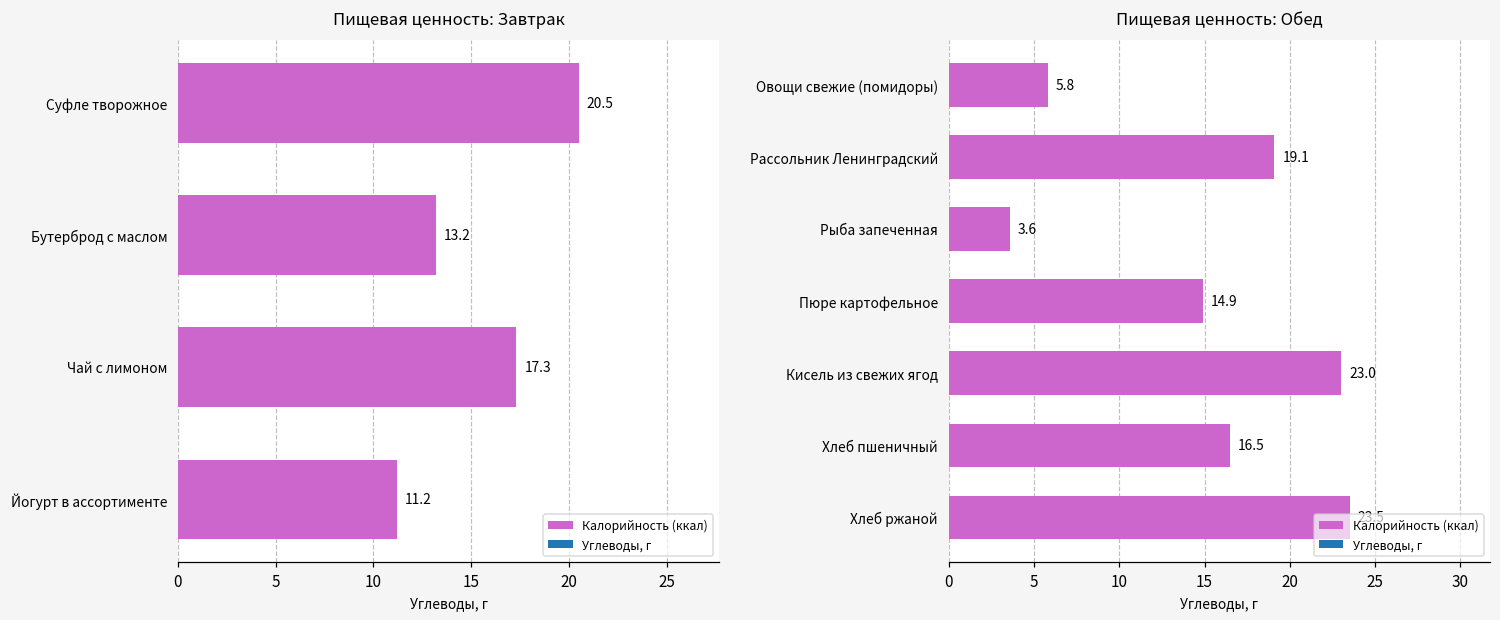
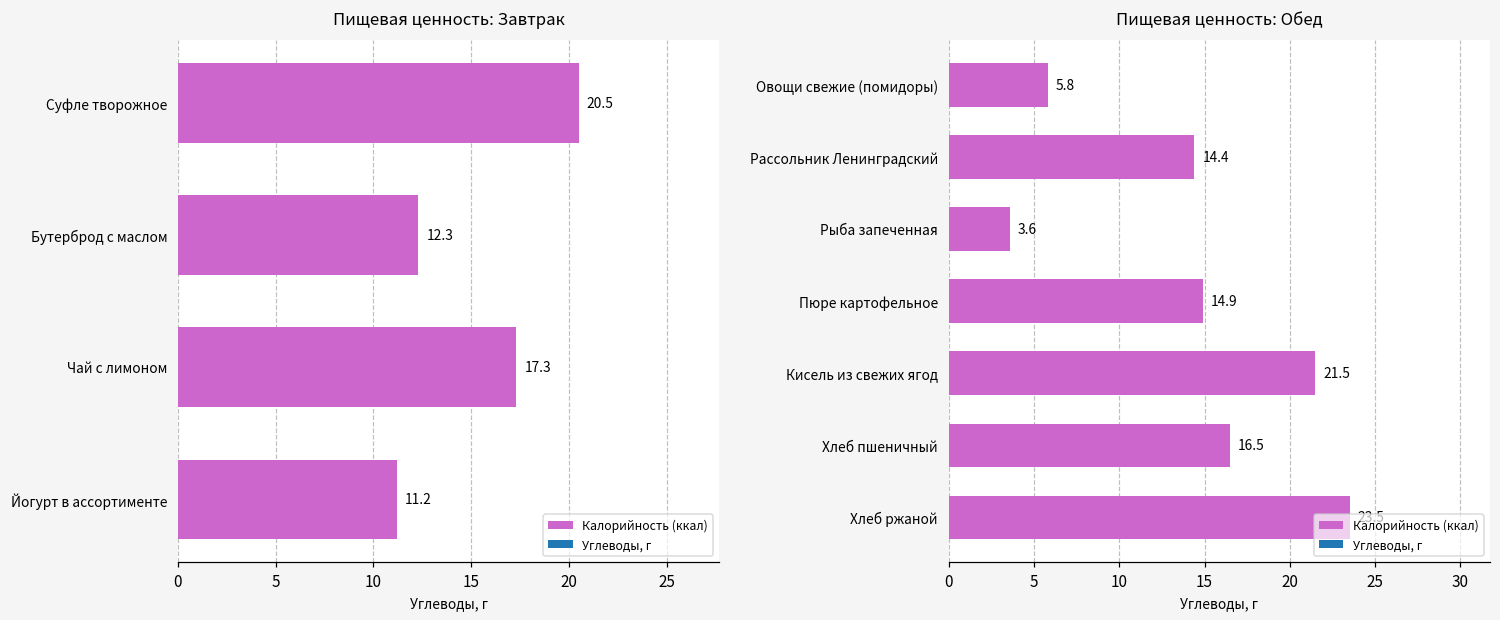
Пищевая ценность: Завтрак, Бутерброд с маслом: 13.2 -> 12.3
Пищевая ценность: Обед, Рассольник Ленинградский: 19.1 -> 14.4
Пищевая ценность: Обед, Кисель из свежих ягод: 23.0 -> 21.5
